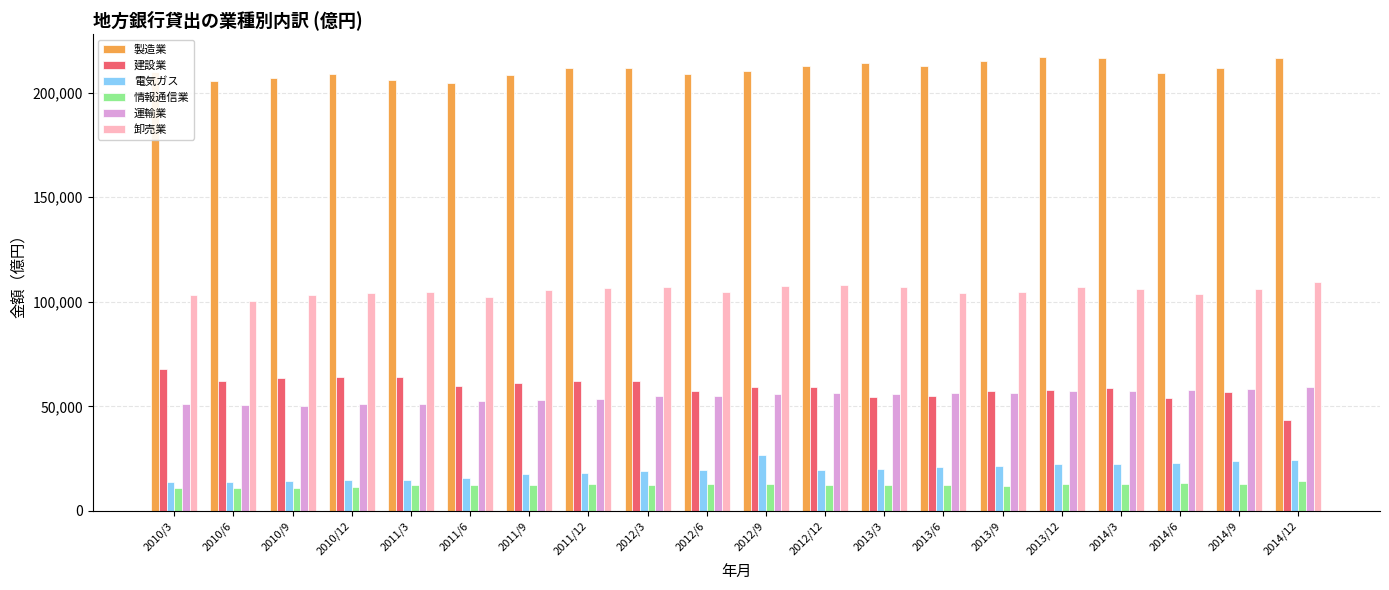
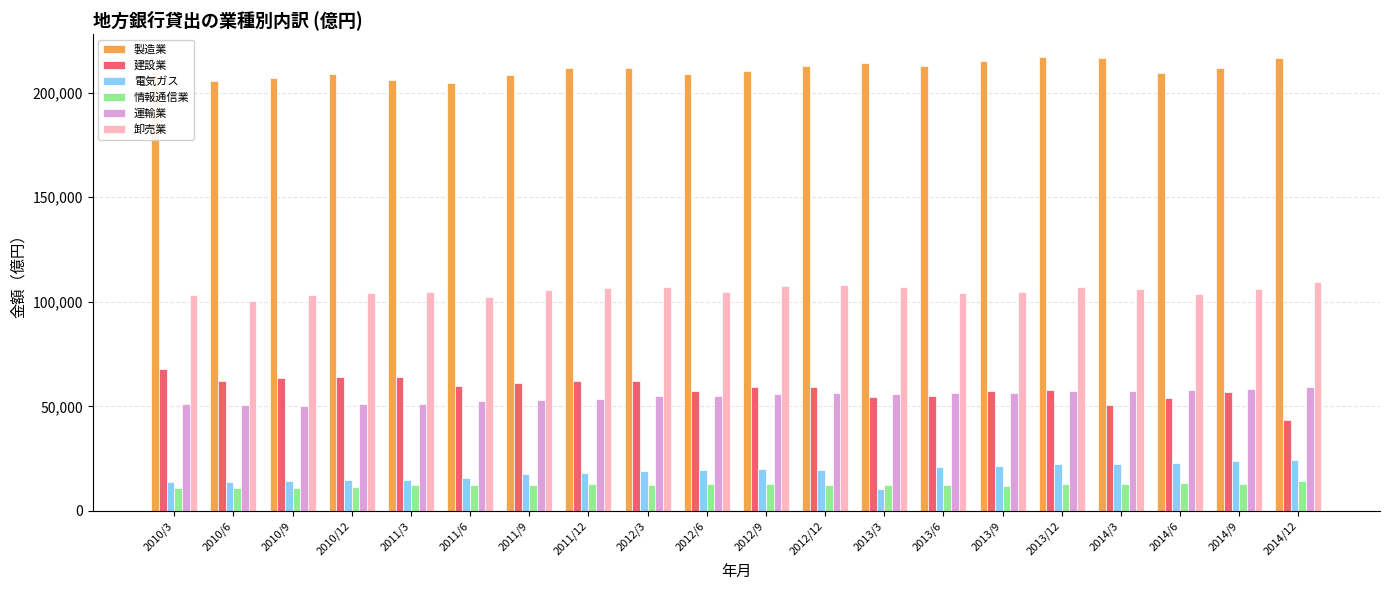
電気ガス, 2012/9: 27,000 -> 20,000
電気ガス, 2013/3: 20,000 -> 10,000
建設業, 2014/3: 59,000 -> 51,000
